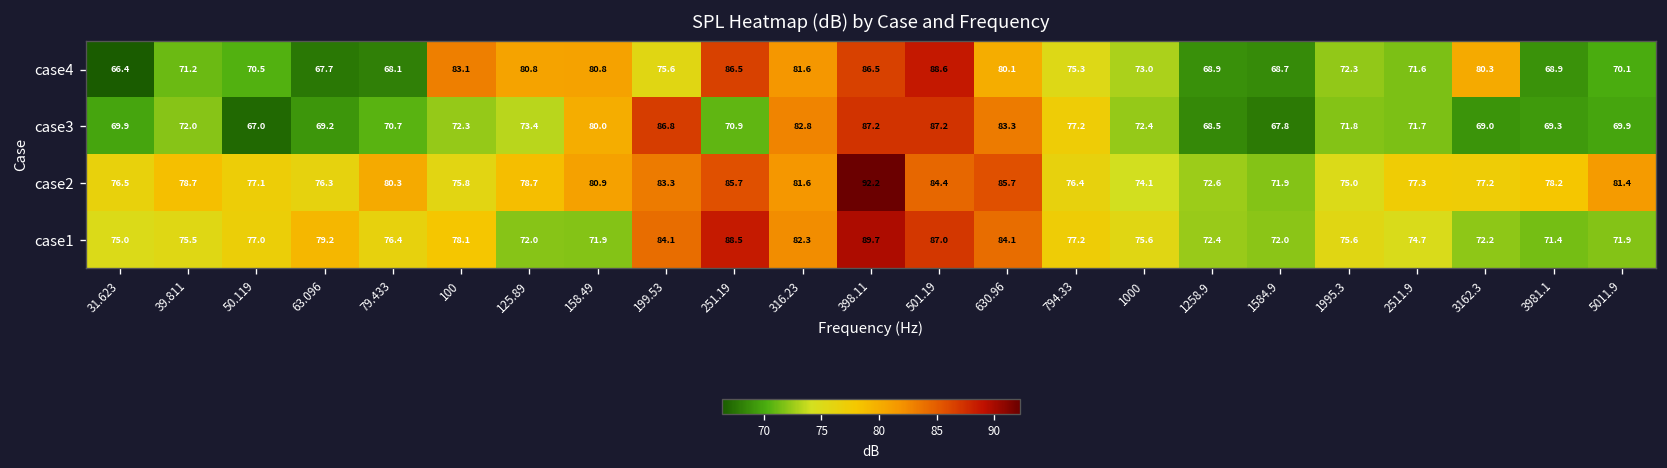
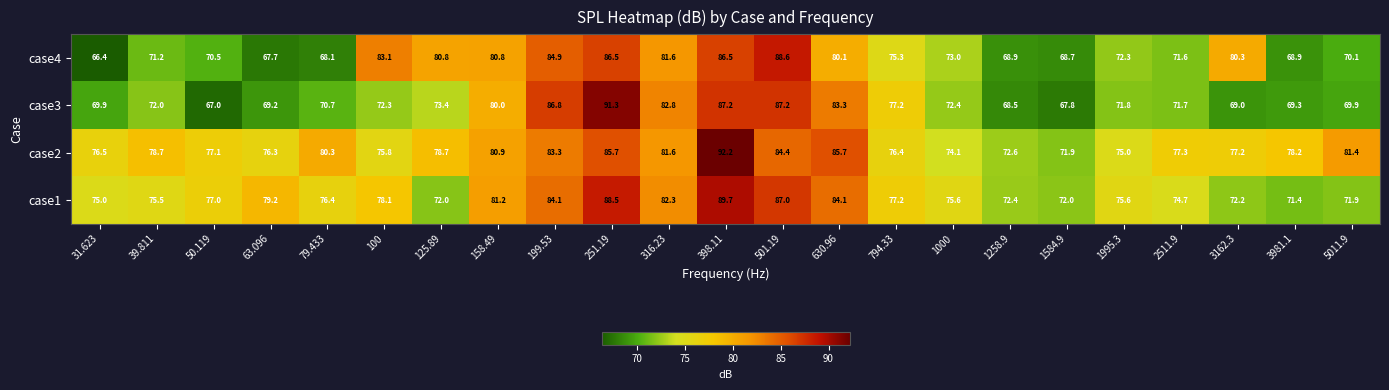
case4, 199.53: 75.6 -> 84.9
case3, 251.19: 70.9 -> 91.3
case1, 158.49: 71.9 -> 81.2
